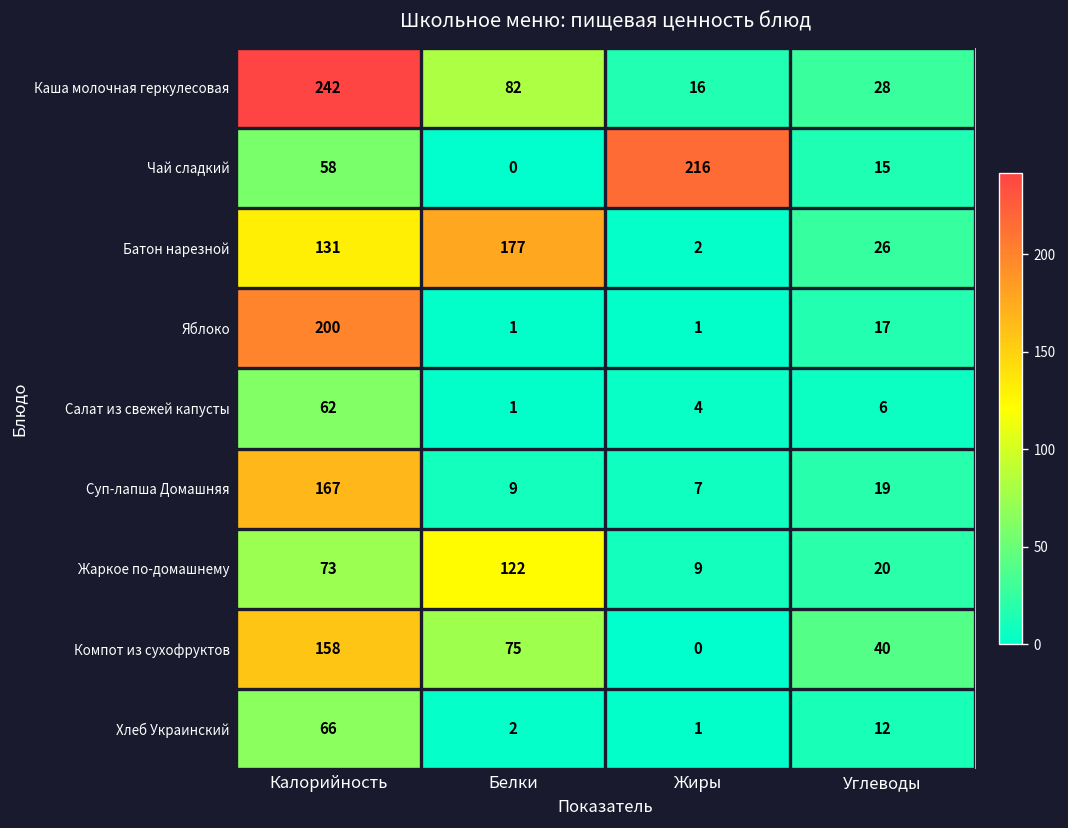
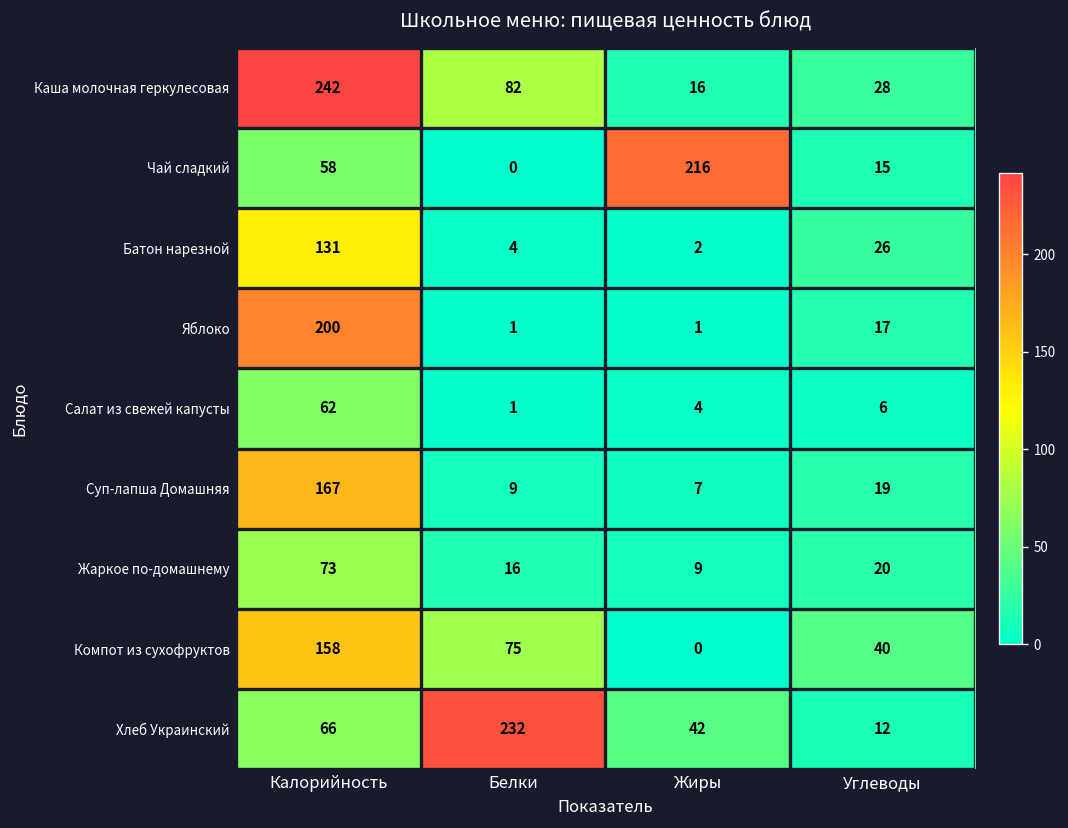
Батон нарезной, Белки: 177 -> 4
Жаркое по-домашнему, Белки: 122 -> 16
Хлеб Украинский, Белки: 2 -> 232
Хлеб Украинский, Жиры: 1 -> 42
